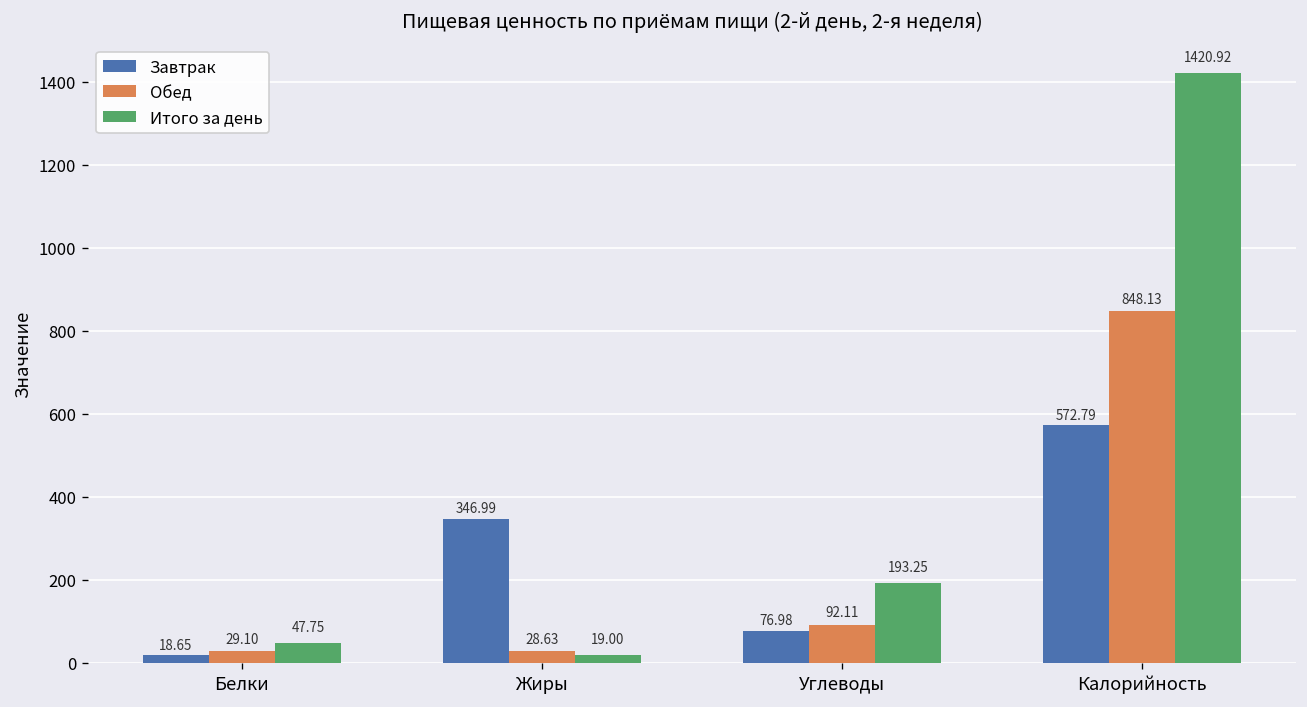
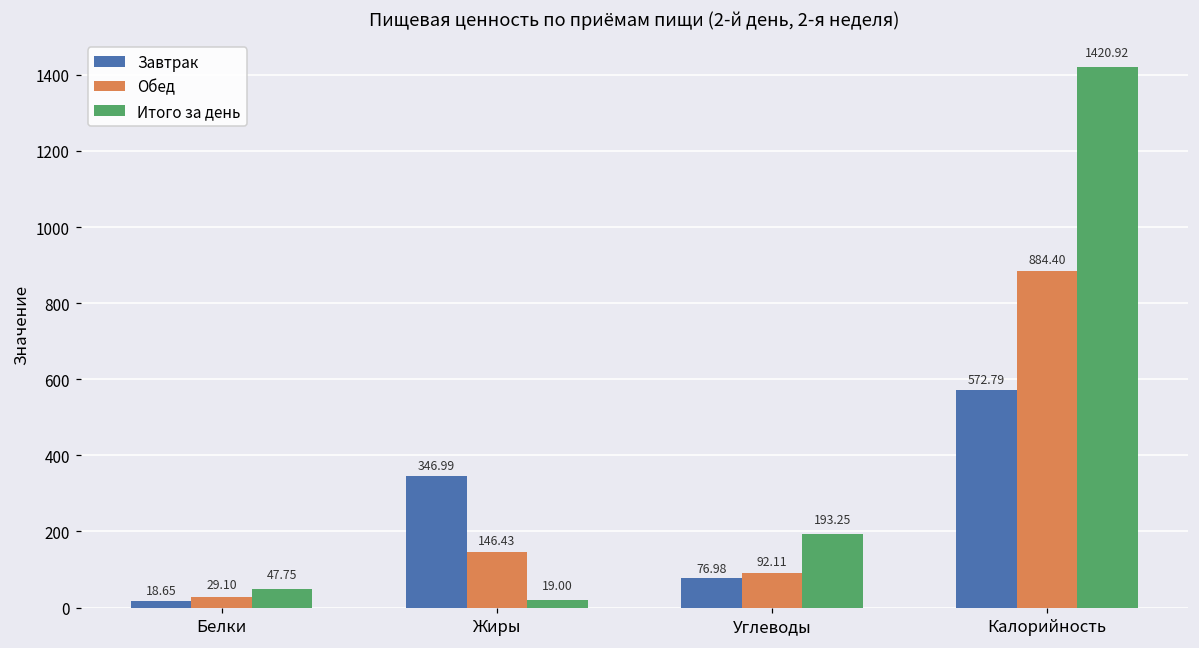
Обед, Жиры: 28.63 -> 146.43
Обед, Калорийность: 848.13 -> 884.40
